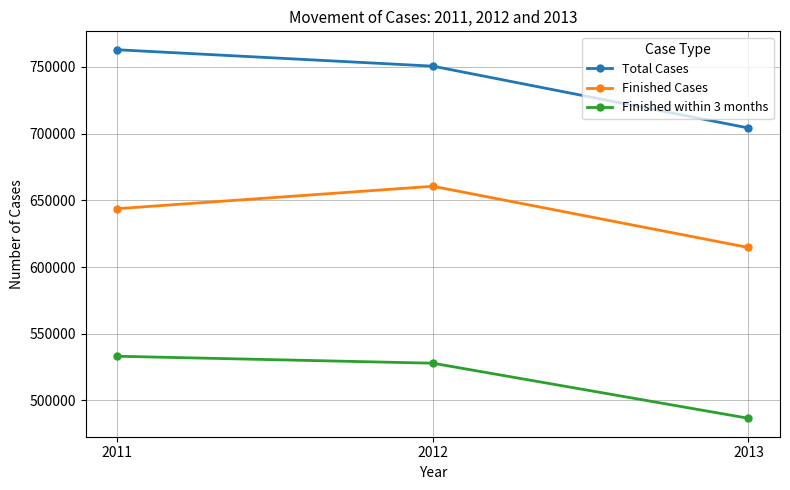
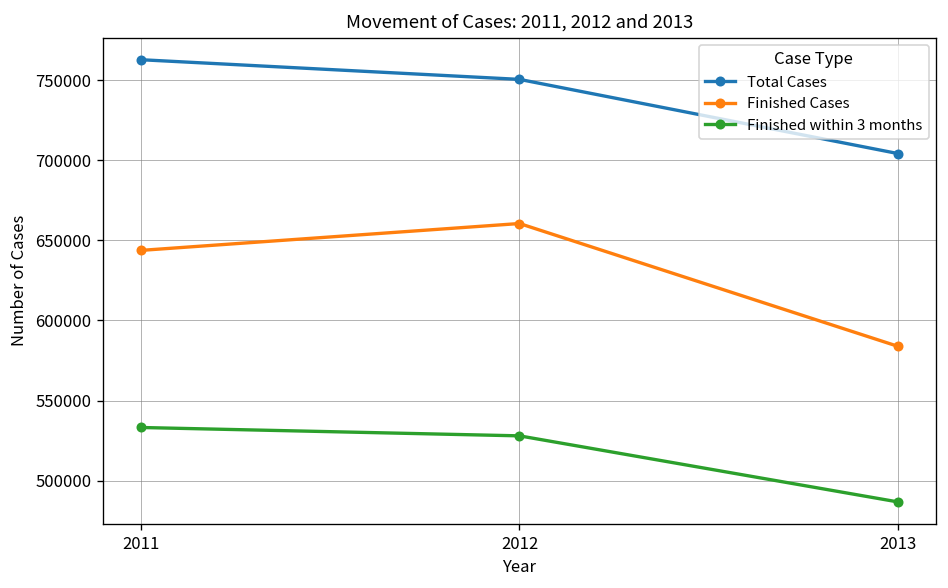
Finished Cases, 2013: 615000 -> 584000
